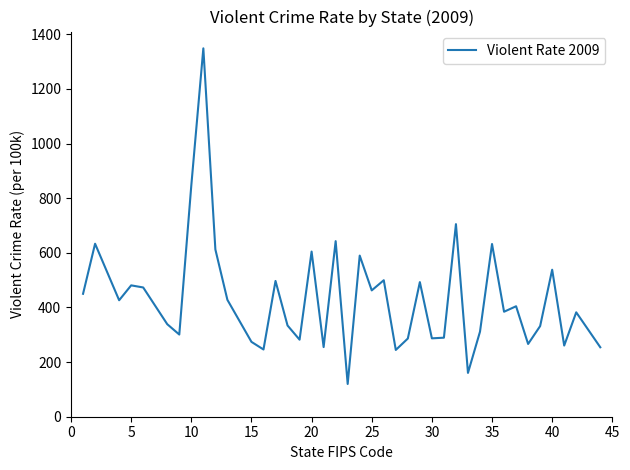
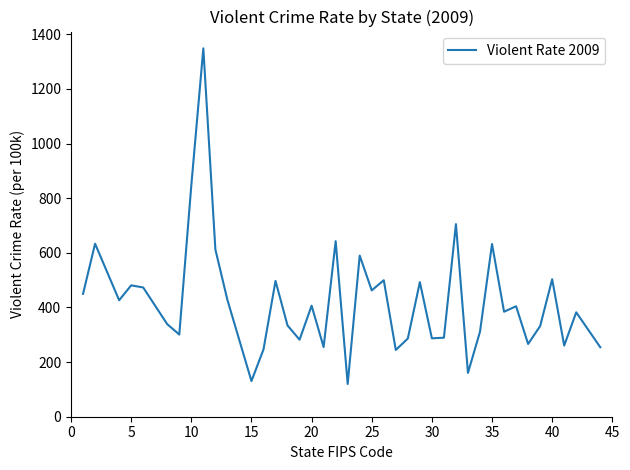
15: 270 -> 130
20: 600 -> 410
40: 540 -> 500
